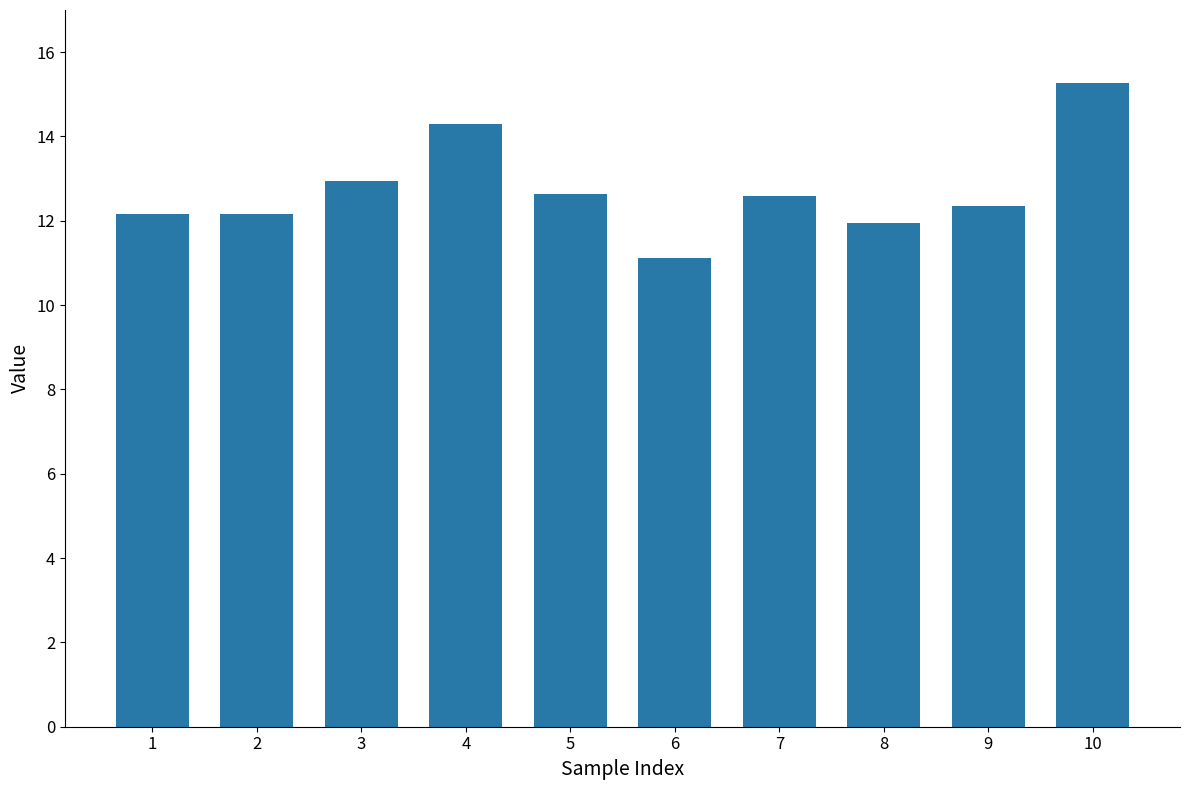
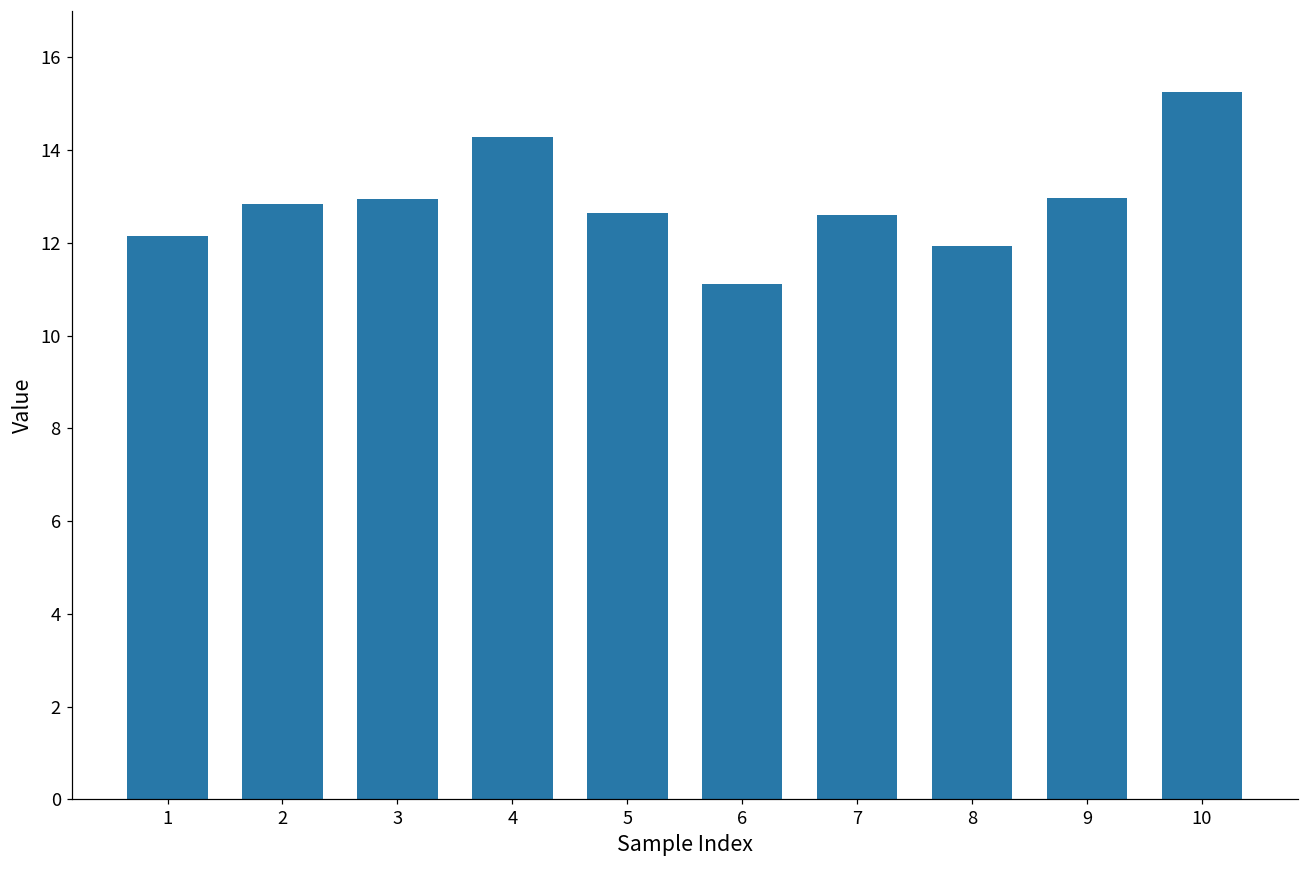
2: 12.2 -> 12.8
9: 12.4 -> 13.0
